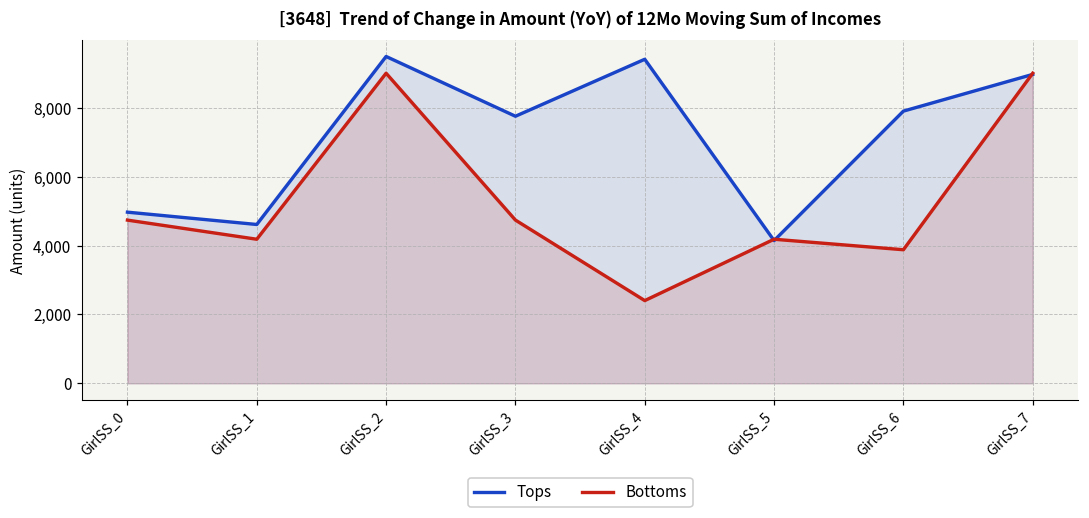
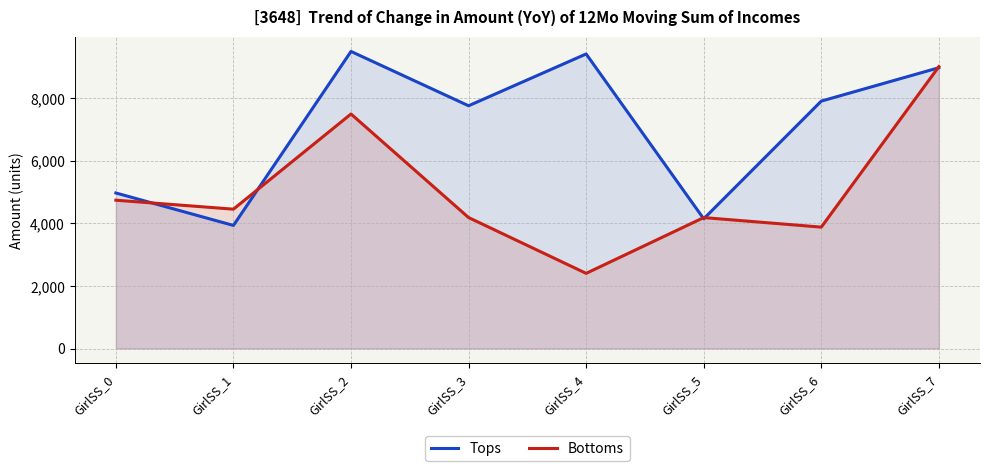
Tops, GirlSS_1: 4,600 -> 3,900
Bottoms, GirlSS_1: 4,200 -> 4,500
Bottoms, GirlSS_2: 9,000 -> 7,500
Bottoms, GirlSS_3: 4,700 -> 4,200
